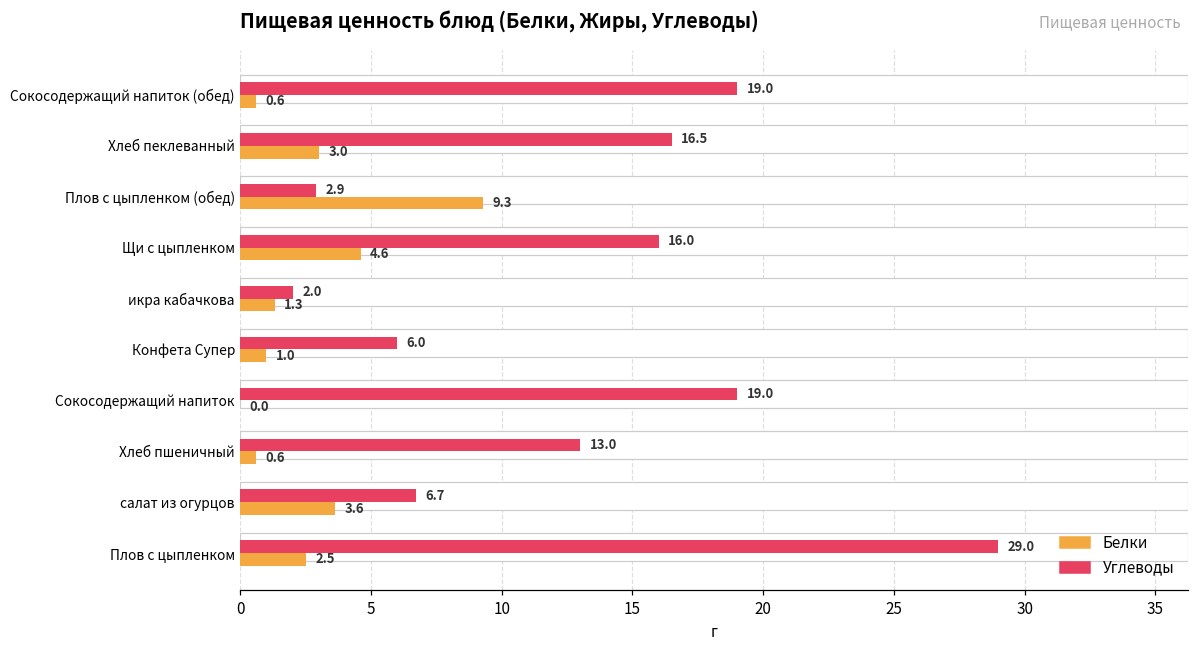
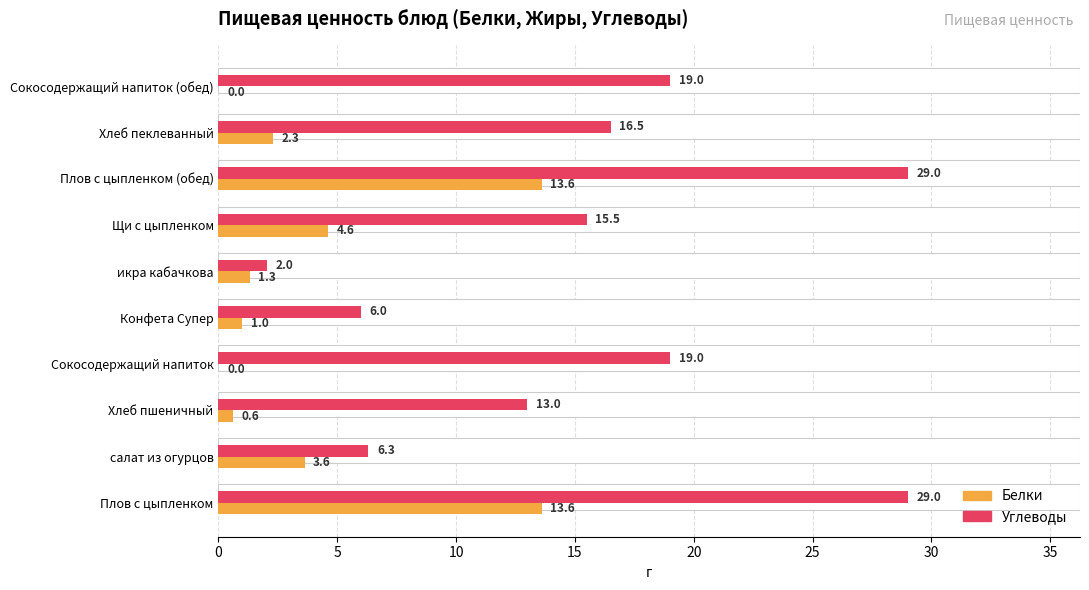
Белки, Сокосодержащий напиток (обед): 0.6 -> 0.0
Белки, Хлеб пеклеванный: 3.0 -> 2.3
Углеводы, Плов с цыпленком (обед): 2.9 -> 29.0
Белки, Плов с цыпленком (обед): 9.3 -> 13.6
Углеводы, Щи с цыпленком: 16.0 -> 15.5
Углеводы, салат из огурцов: 6.7 -> 6.3
Белки, Плов с цыпленком: 2.5 -> 13.6
